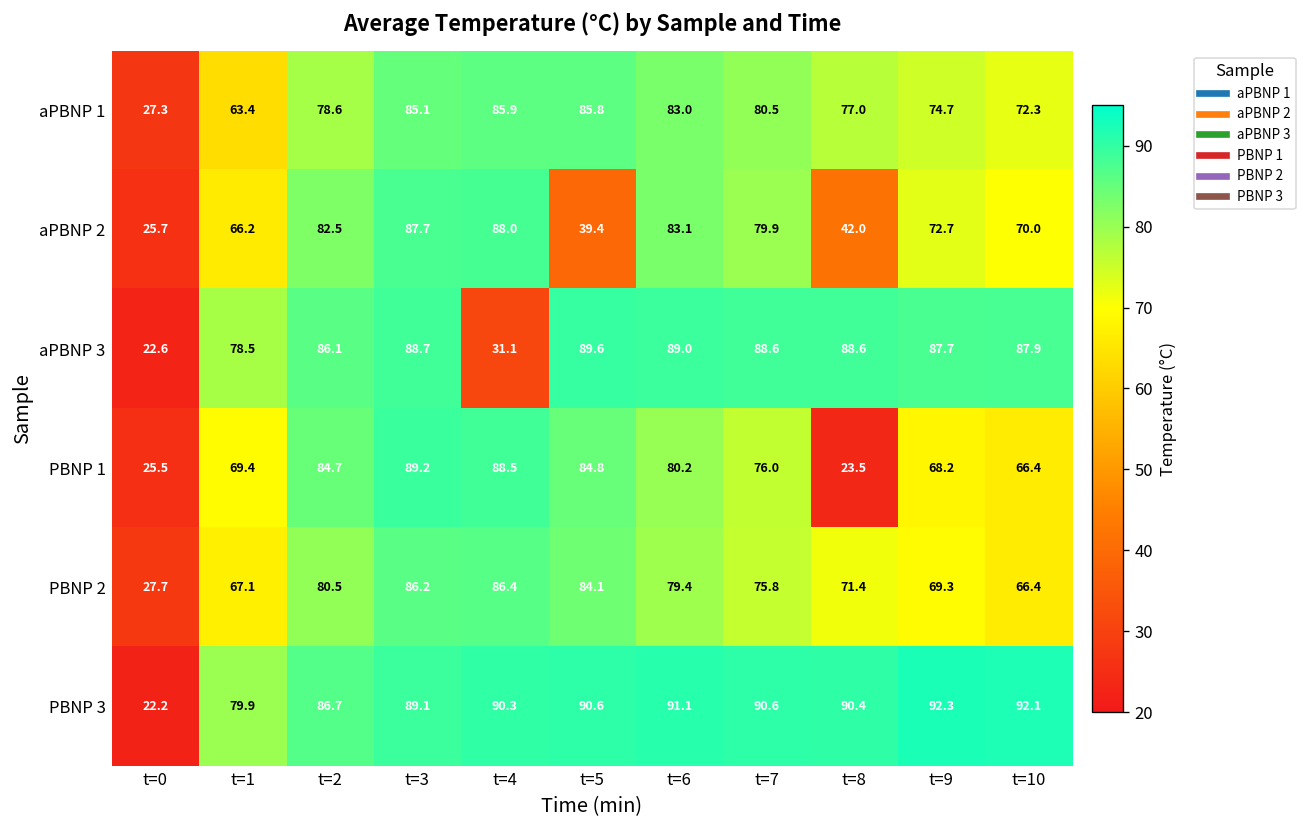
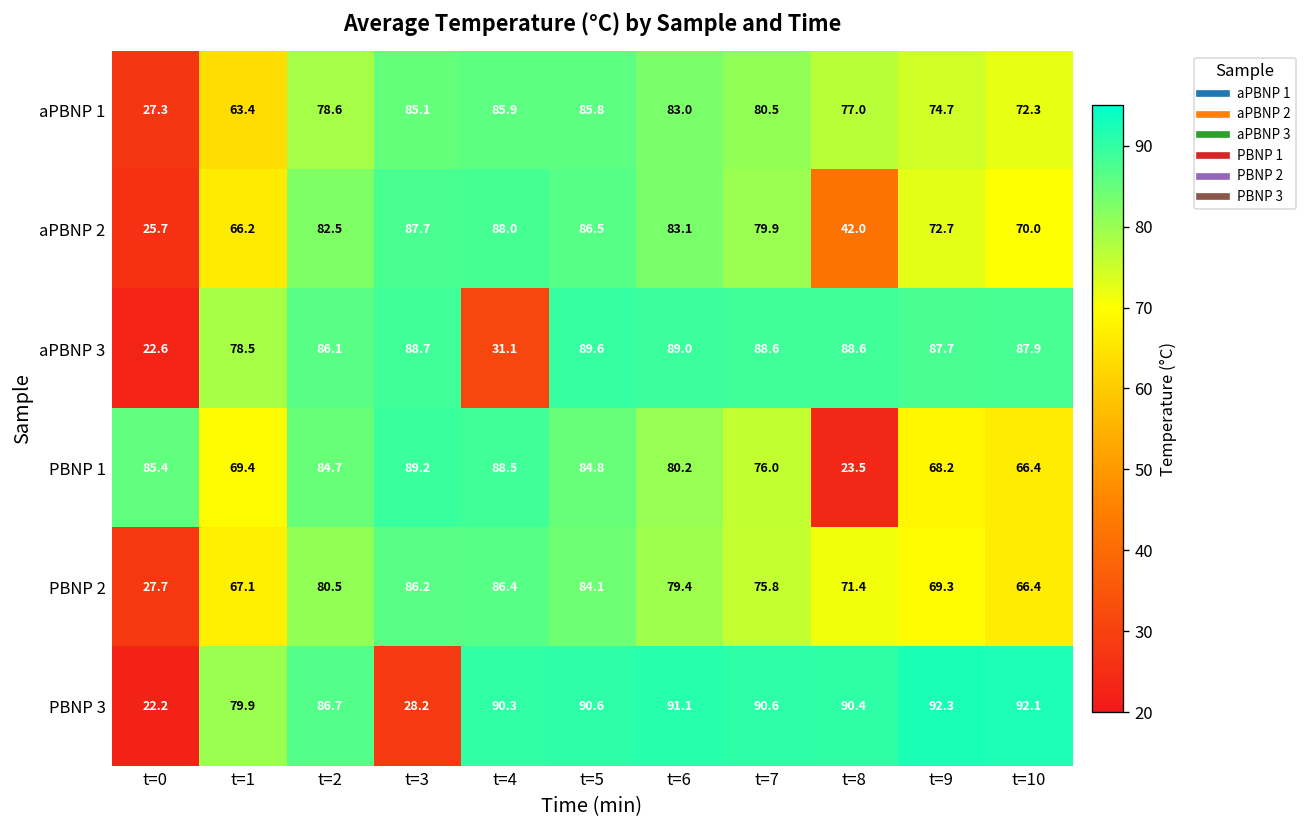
aPBNP 2, t=5: 39.4 -> 86.5
PBNP 1, t=0: 25.5 -> 85.4
PBNP 3, t=3: 89.1 -> 28.2
